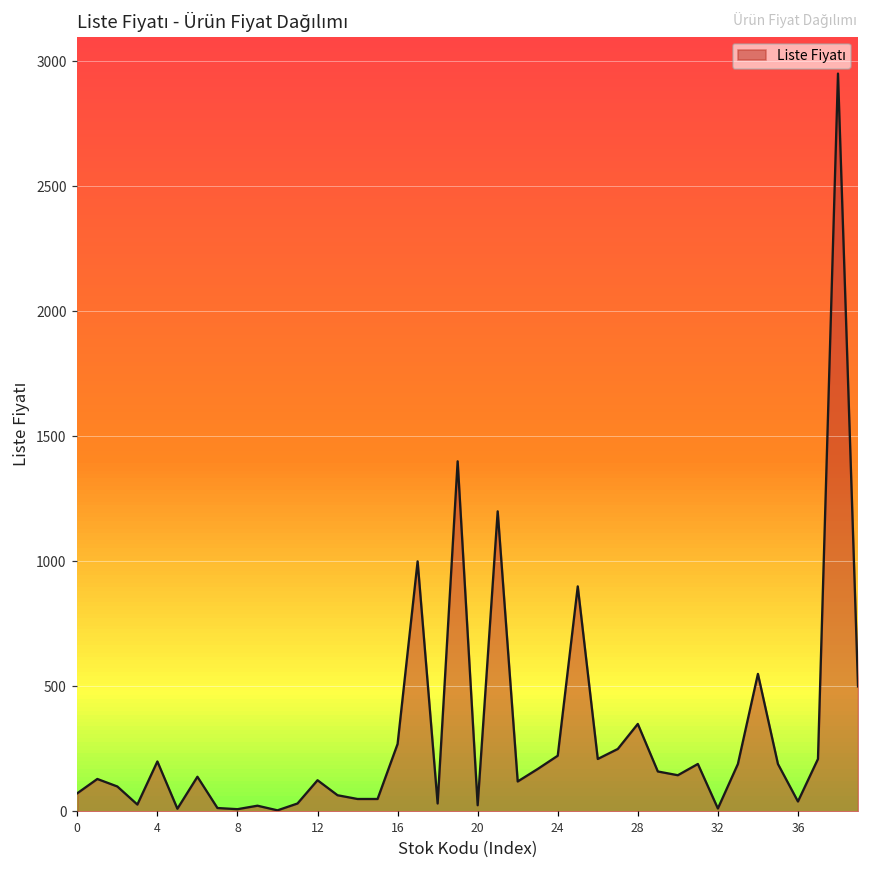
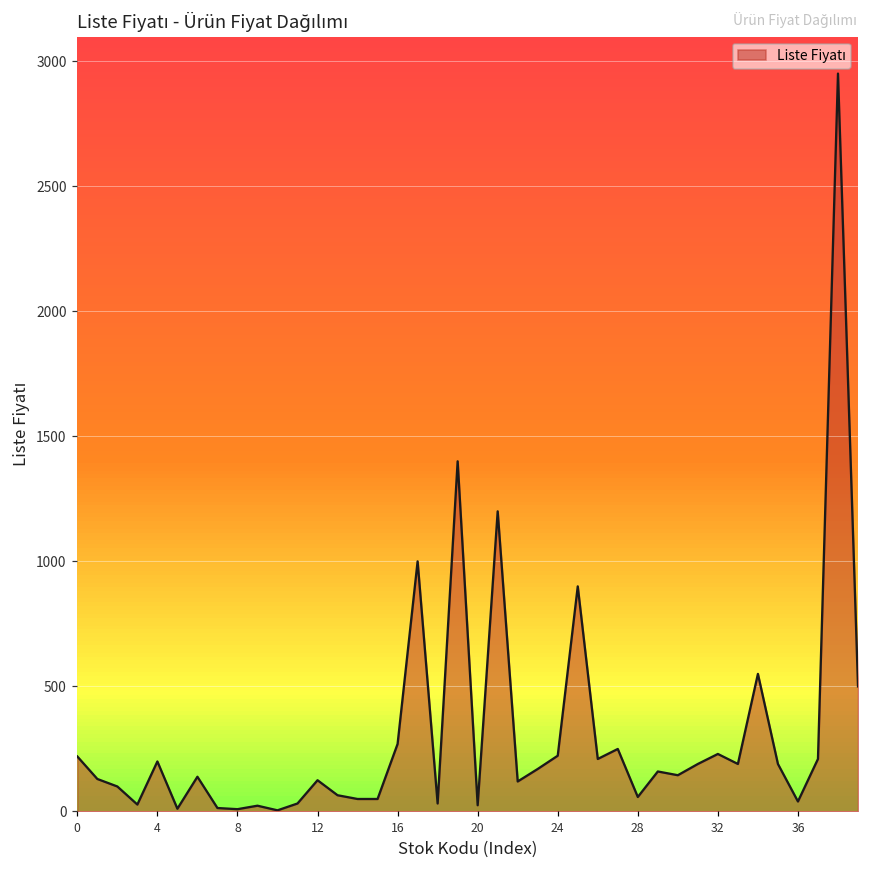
0: 70 -> 220
28: 350 -> 60
32: 10 -> 230
